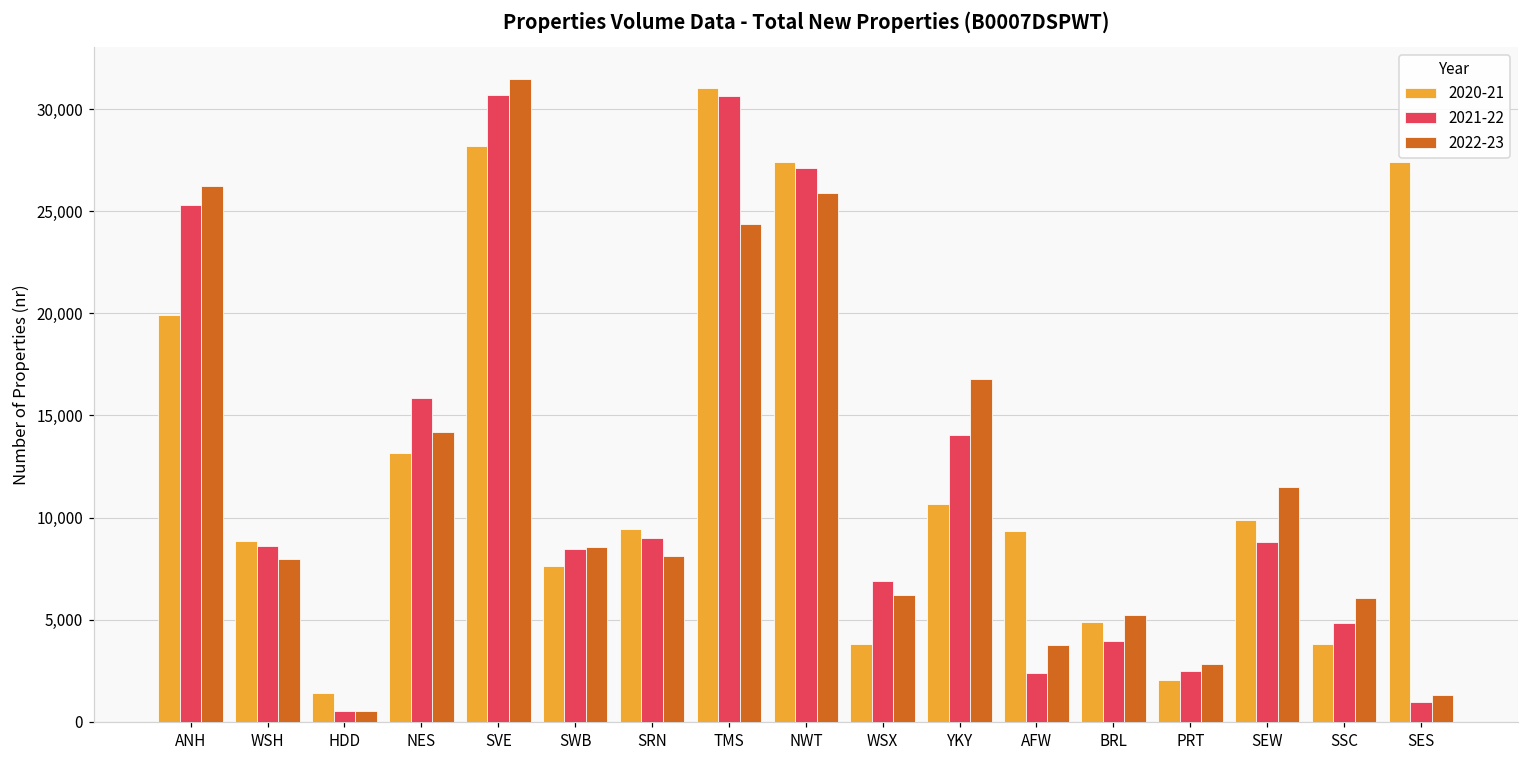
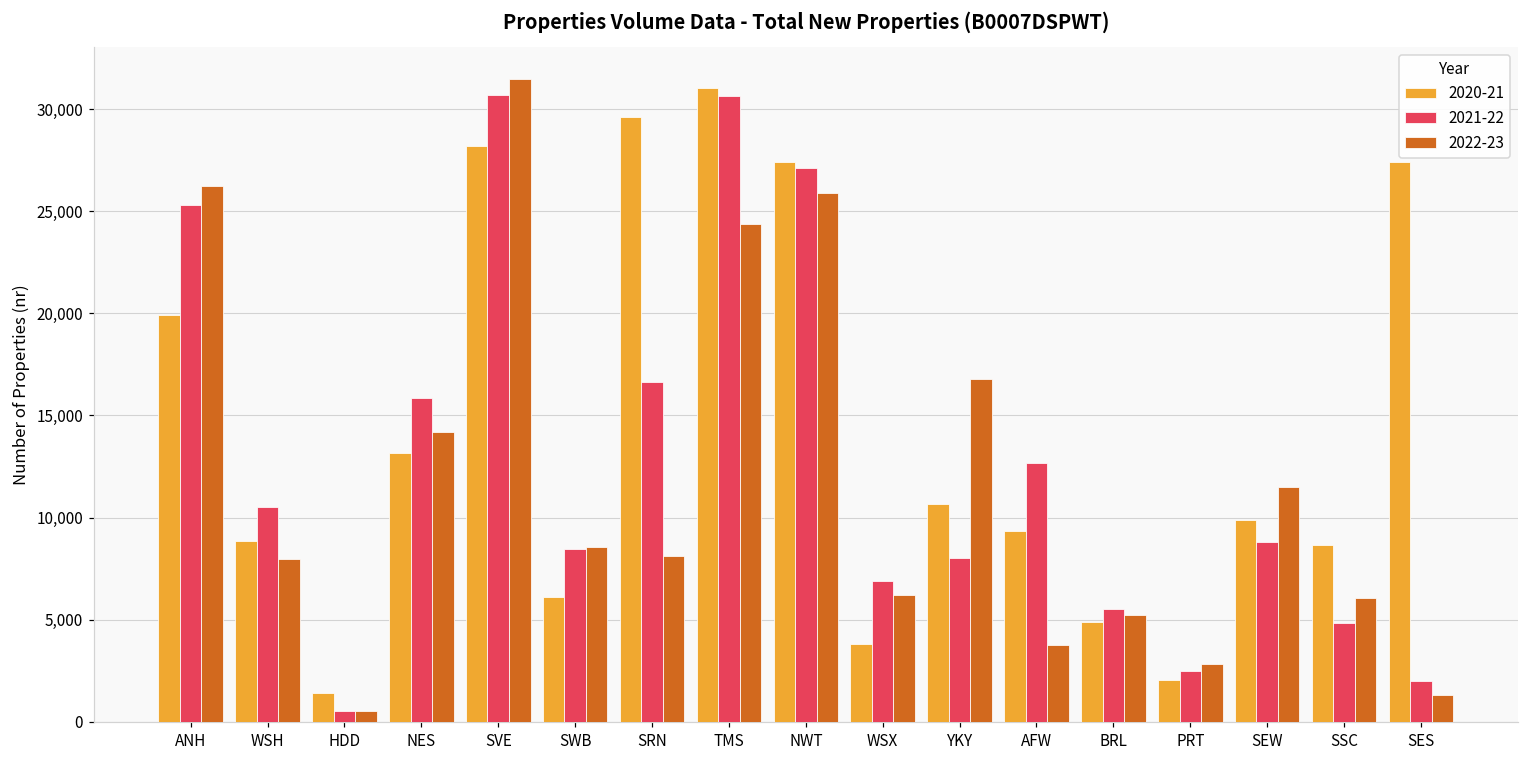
2021-22, WSH: 8,600 -> 10,500
2020-21, SWB: 7,600 -> 6,100
2020-21, SRN: 9,500 -> 29,600
2021-22, SRN: 9,000 -> 16,600
2021-22, YKY: 14,100 -> 8,000
2021-22, AFW: 2,400 -> 12,700
2021-22, BRL: 3,900 -> 5,600
2020-21, SSC: 3,800 -> 8,700
2021-22, SES: 1,000 -> 2,000
